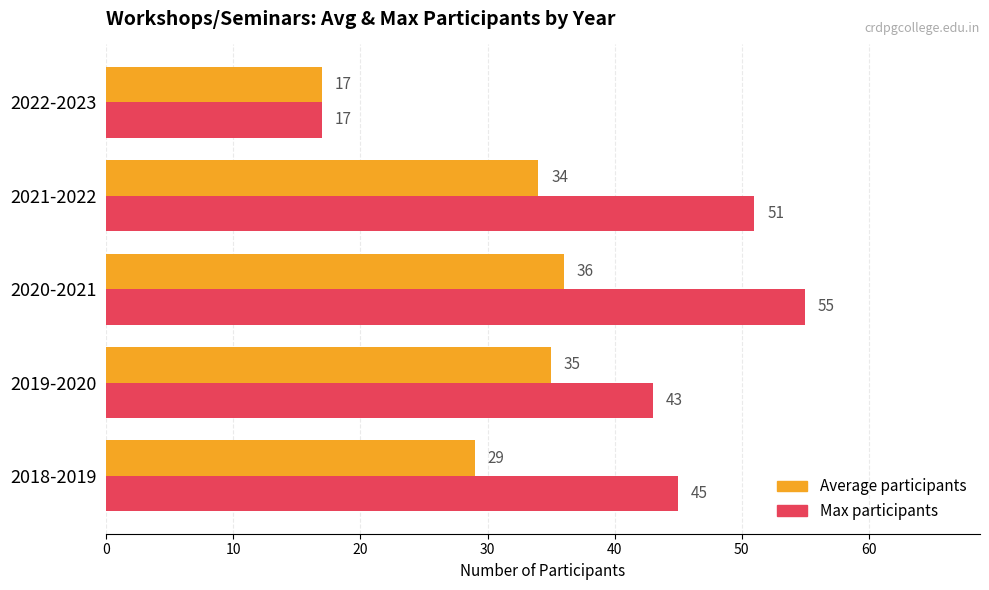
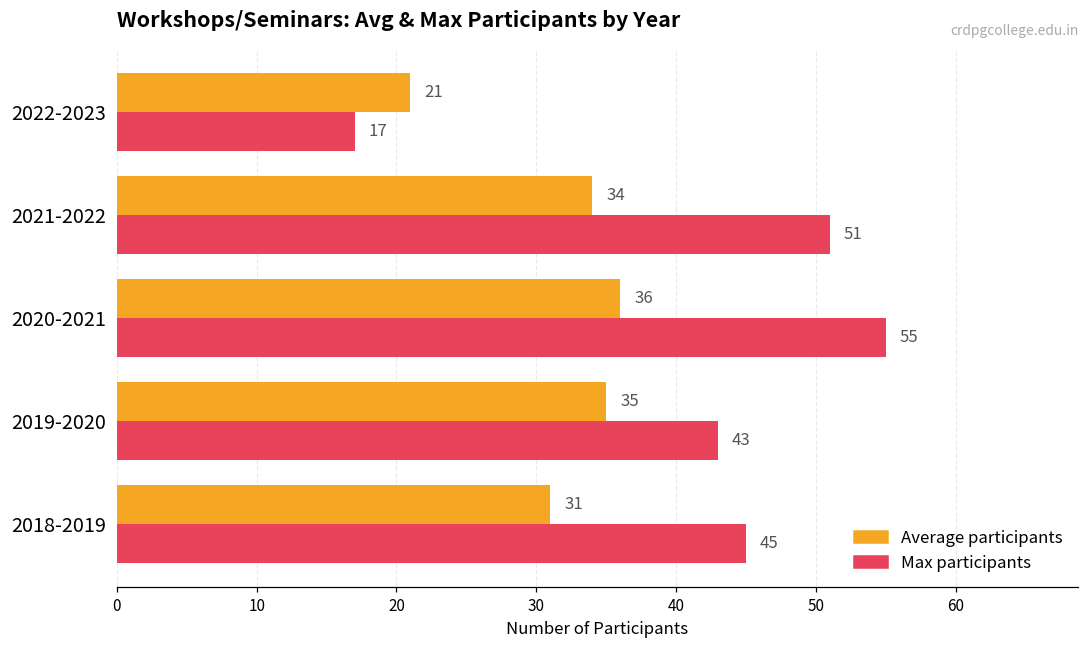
Average participants, 2022-2023: 17 -> 21
Average participants, 2018-2019: 29 -> 31
